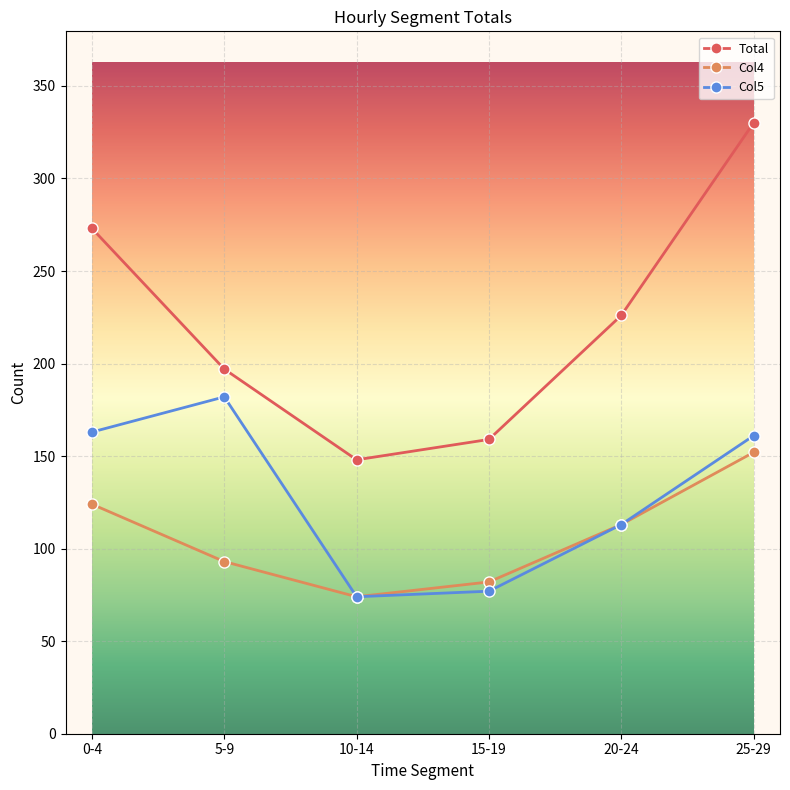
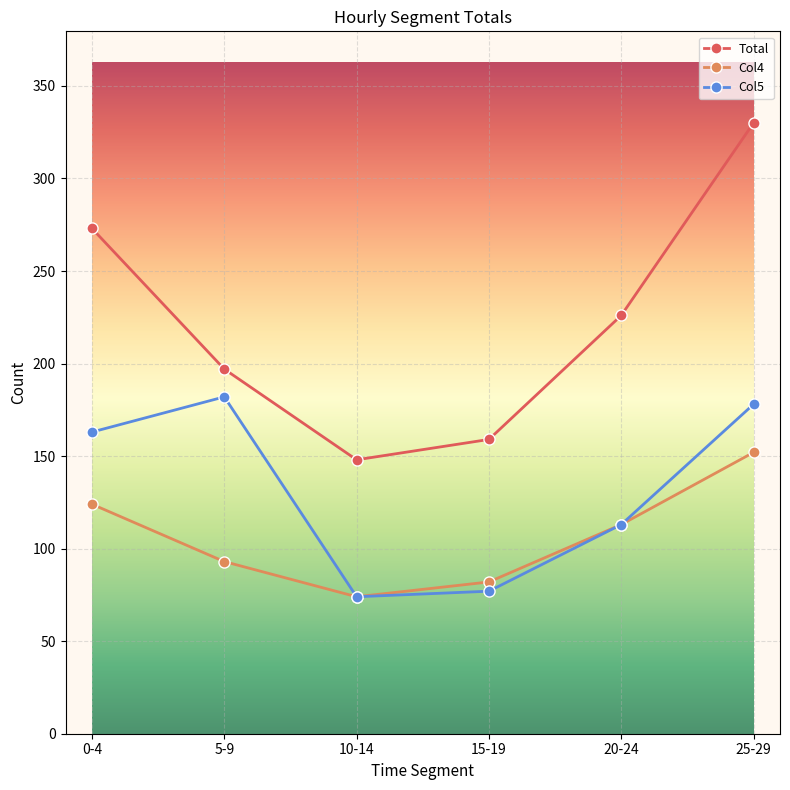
Col5, 25-29: 161 -> 178
